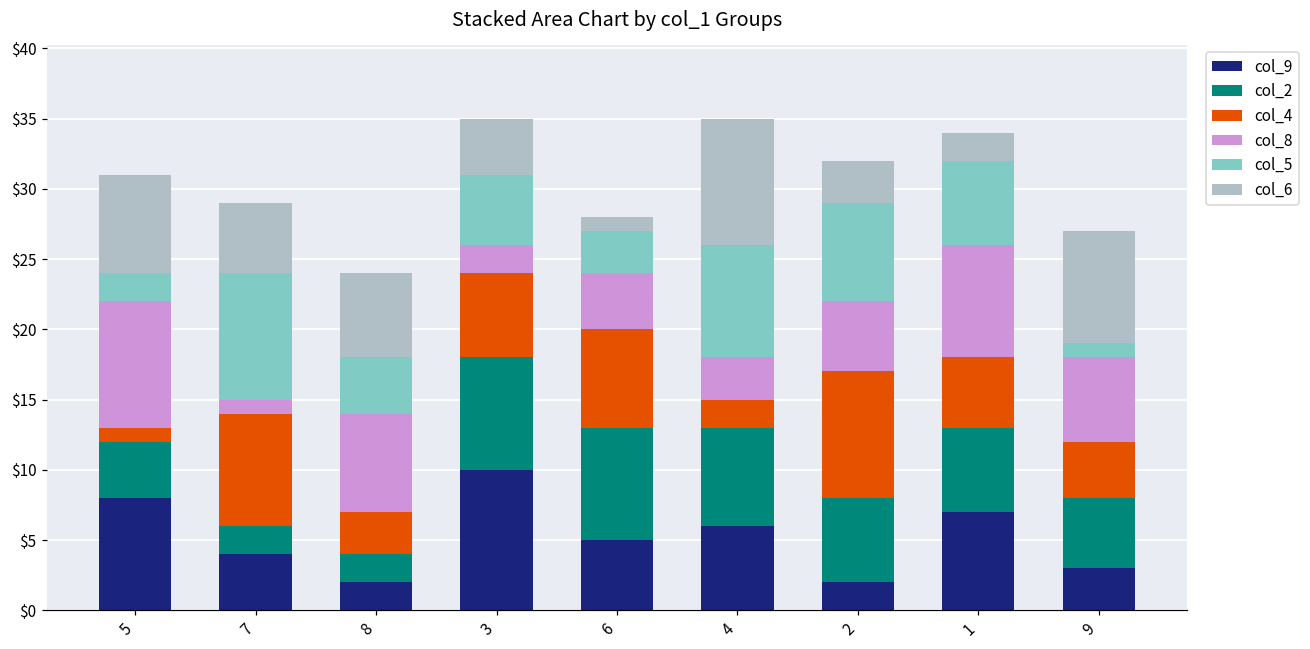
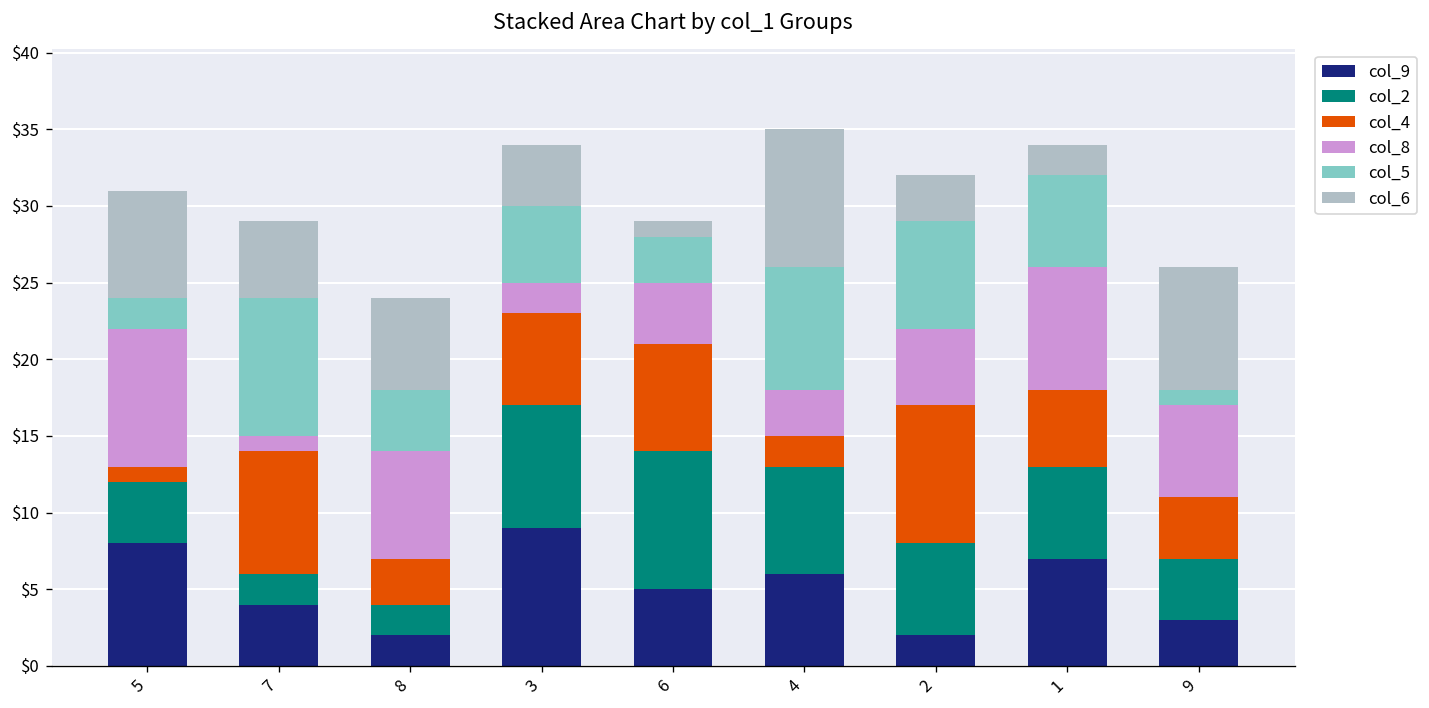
col_9, 3: $10 -> $9
col_2, 6: $8 -> $9
col_2, 9: $5 -> $4
